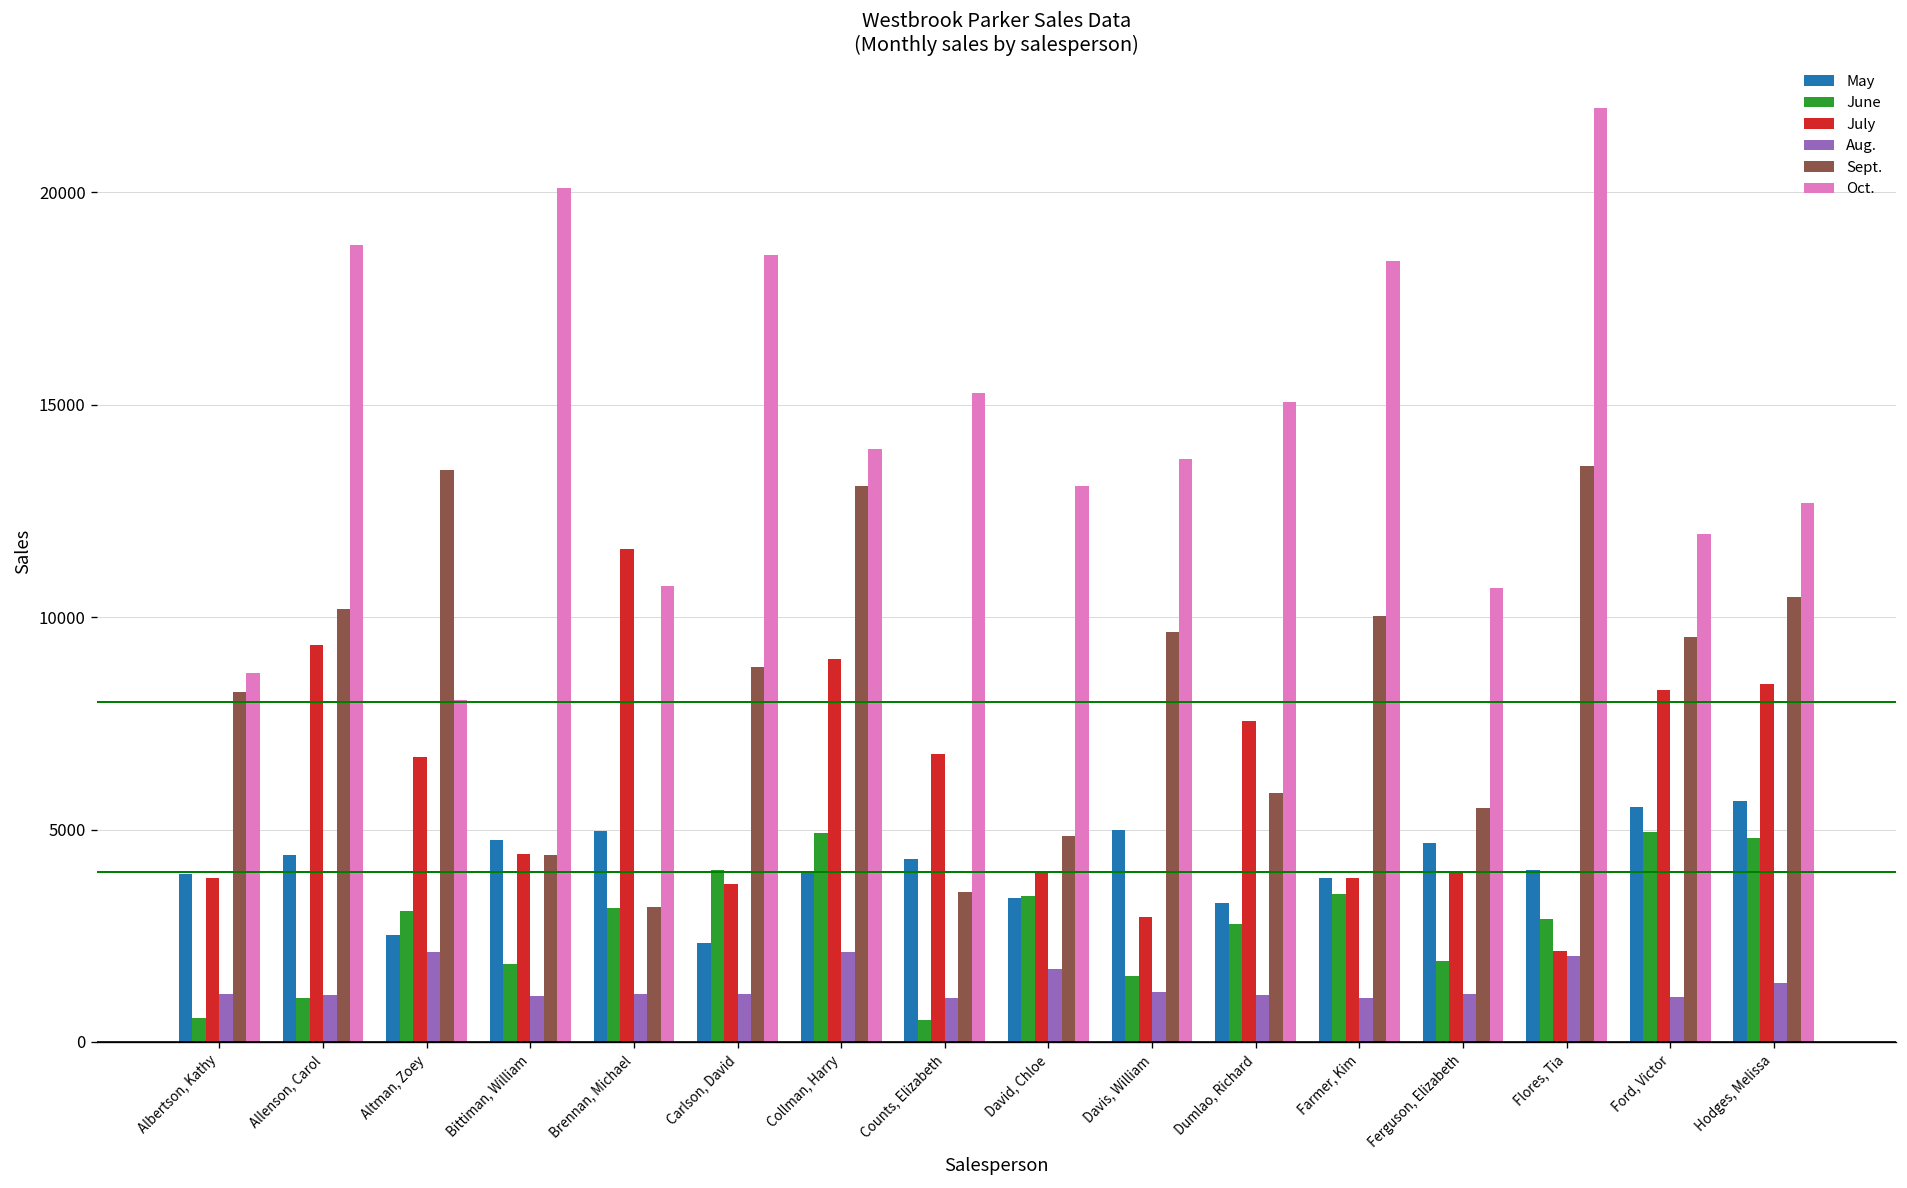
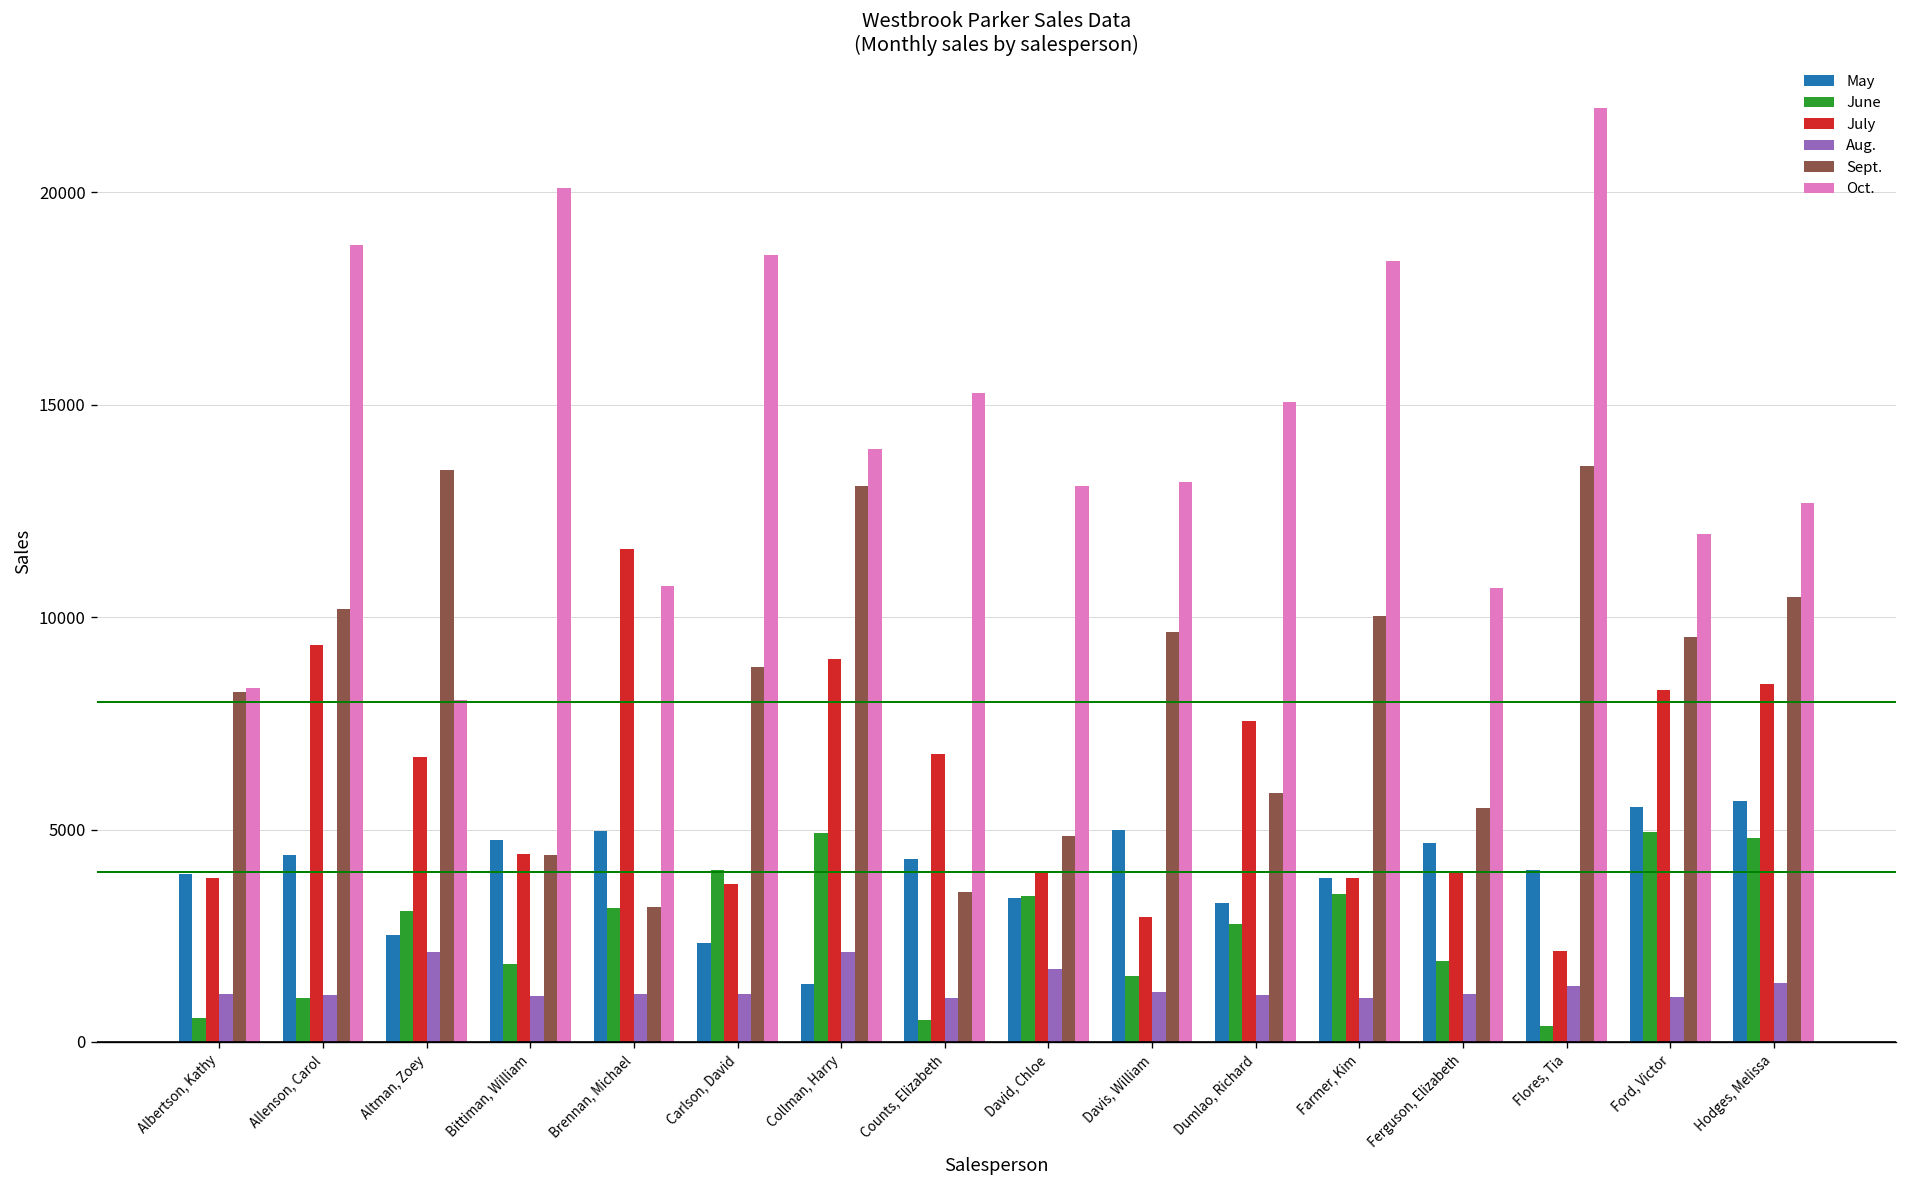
Oct., Albertson, Kathy: 8700 -> 8300
May, Collman, Harry: 4000 -> 1400
Oct., Davis, William: 13700 -> 13200
June, Flores, Tia: 2900 -> 400
Aug., Flores, Tia: 2000 -> 1300
